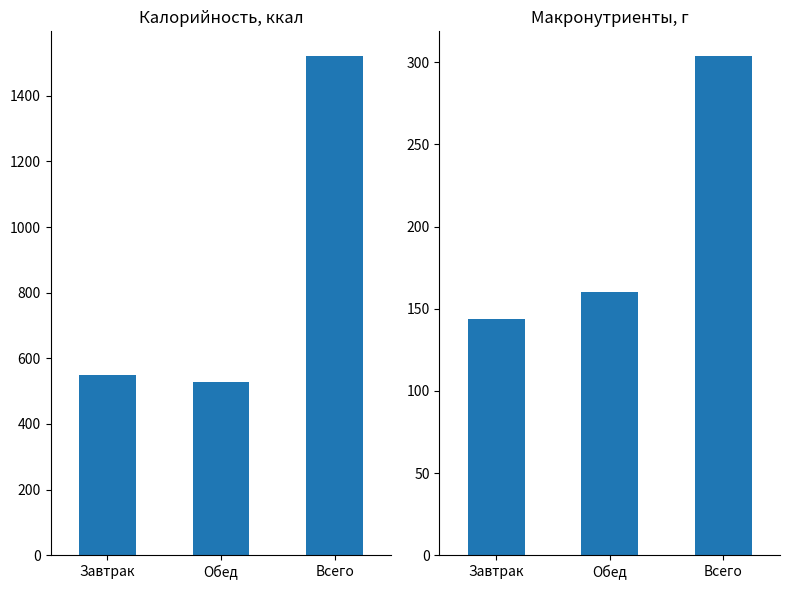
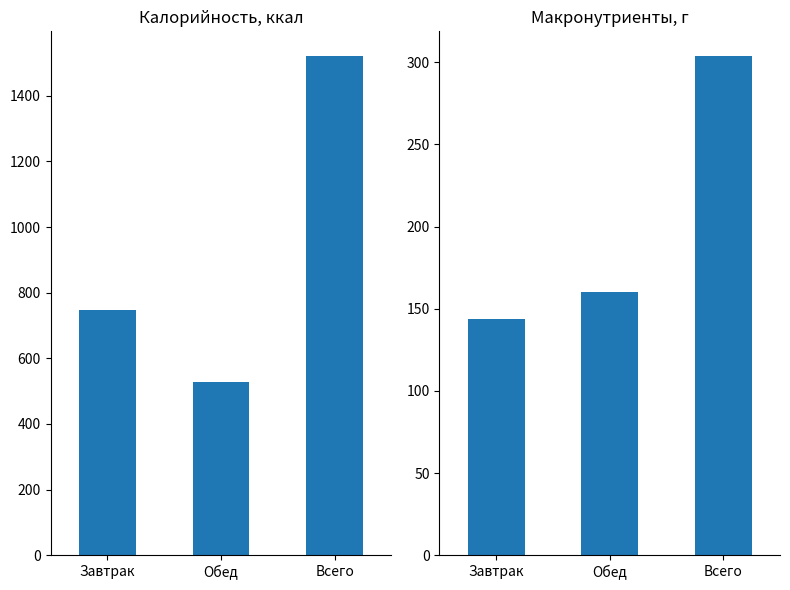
Калорийность, ккал, Завтрак: 550 -> 750
